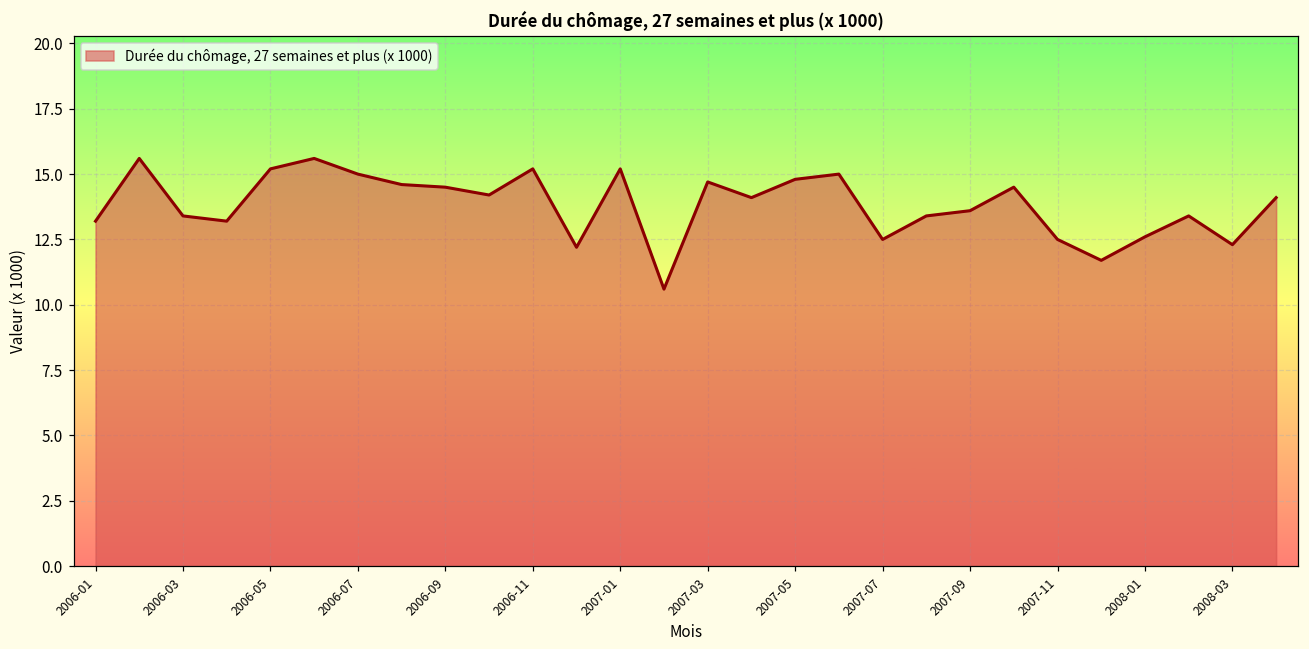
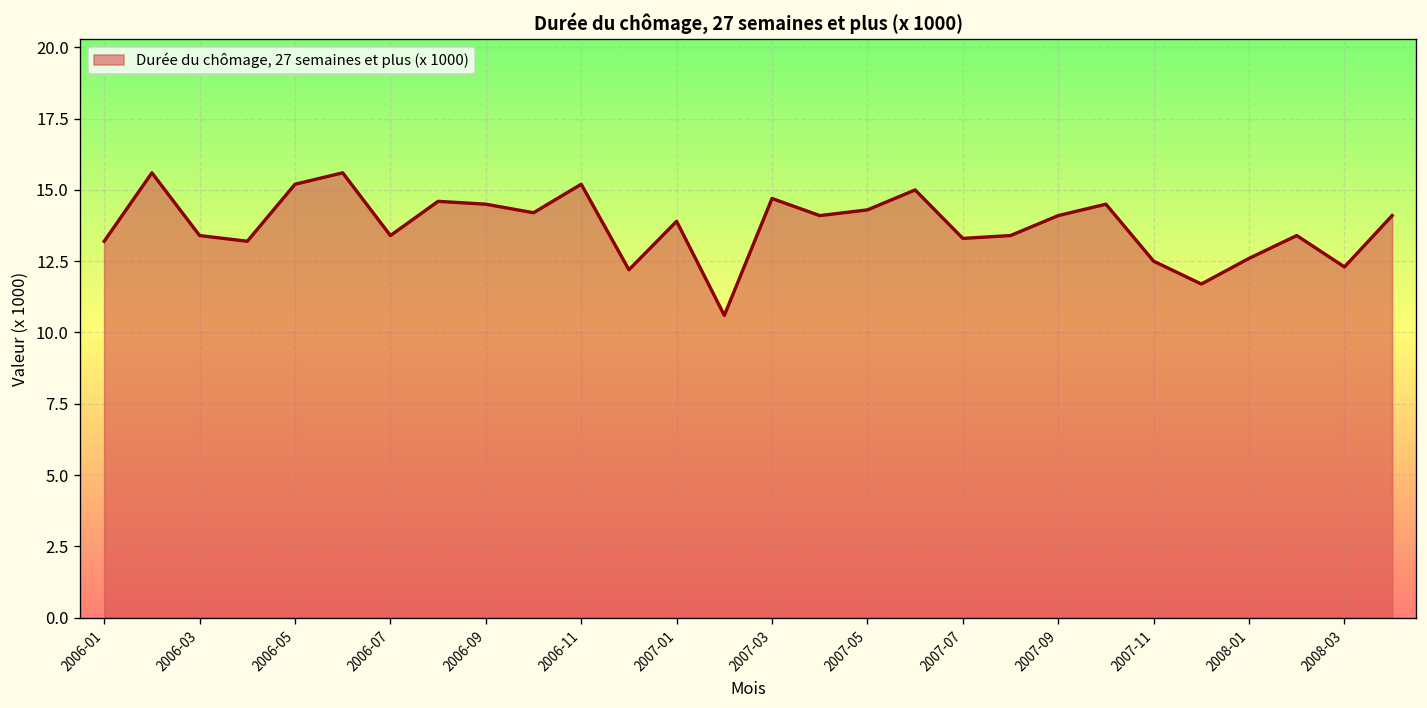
2006-07: 15.0 -> 13.4
2007-01: 15.2 -> 13.9
2007-05: 14.8 -> 14.3
2007-07: 12.5 -> 13.3
2007-09: 13.6 -> 14.1
